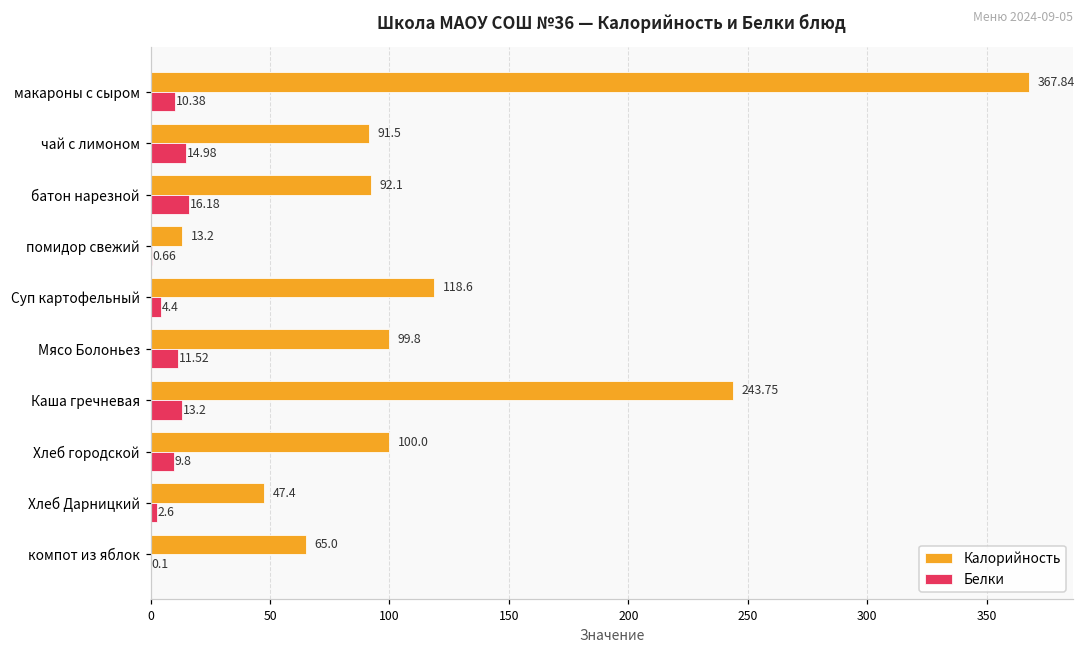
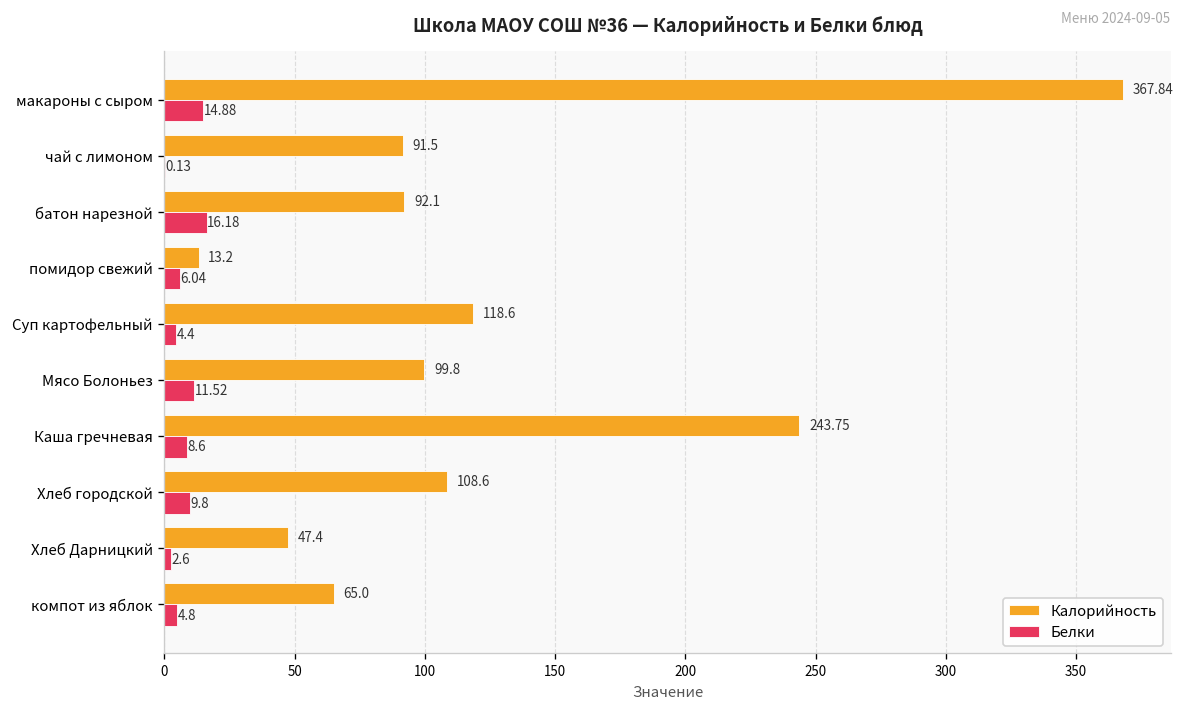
Белки, макароны с сыром: 10.38 -> 14.88
Белки, чай с лимоном: 14.98 -> 0.13
Белки, помидор свежий: 0.66 -> 6.04
Белки, Каша гречневая: 13.2 -> 8.6
Калорийность, Хлеб городской: 100.0 -> 108.6
Белки, компот из яблок: 0.1 -> 4.8
